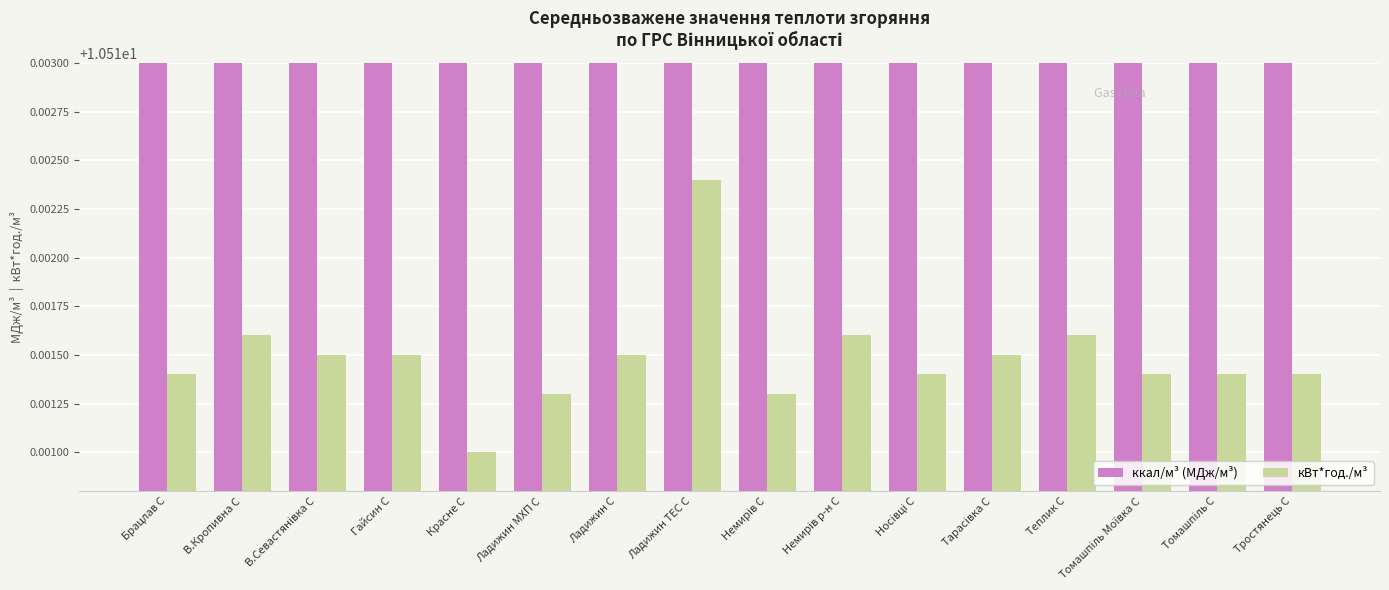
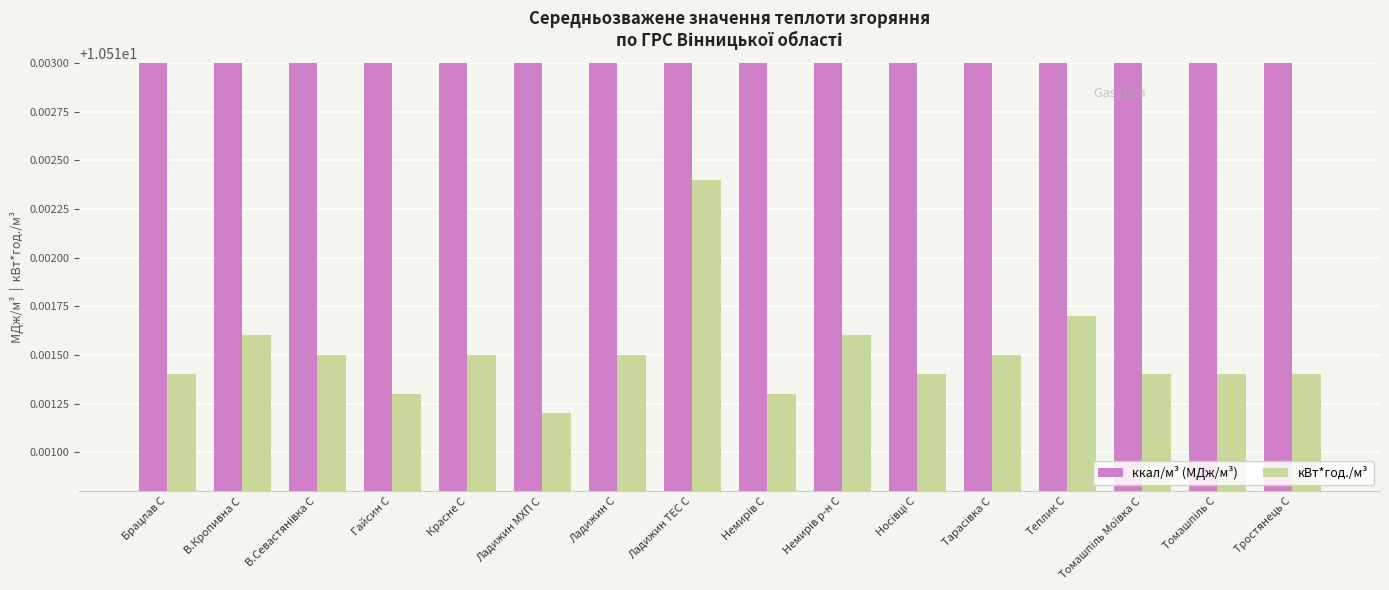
кВт*год./м³, Гайсин С: 10.5115 -> 10.5113
кВт*год./м³, Красне С: 10.5110 -> 10.5115
кВт*год./м³, Ладижин МХП С: 10.5113 -> 10.5112
кВт*год./м³, Теплик С: 10.5116 -> 10.5117
